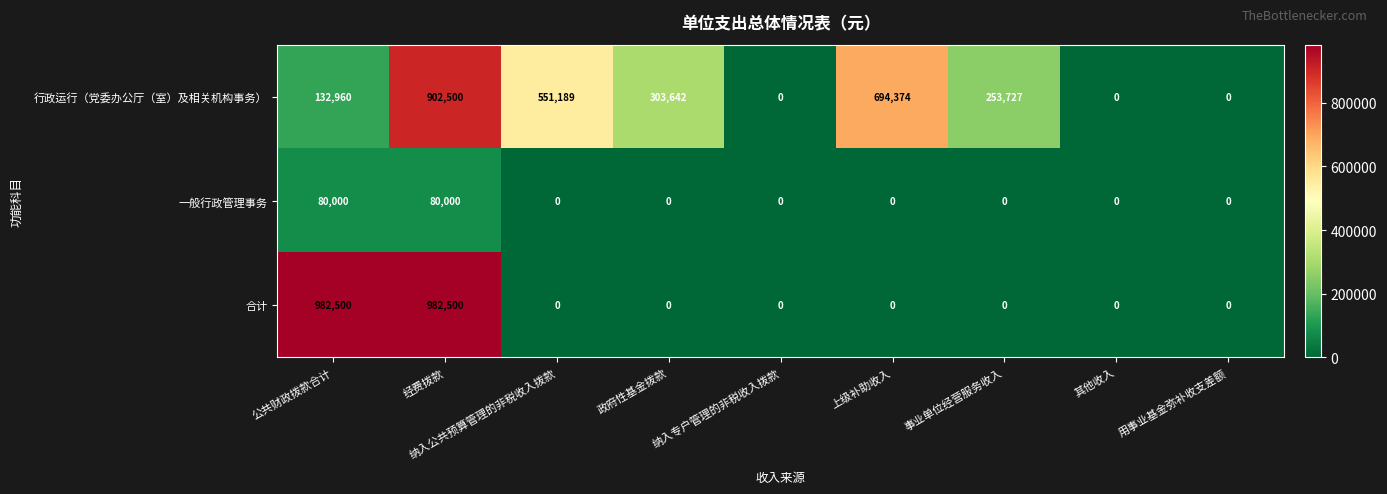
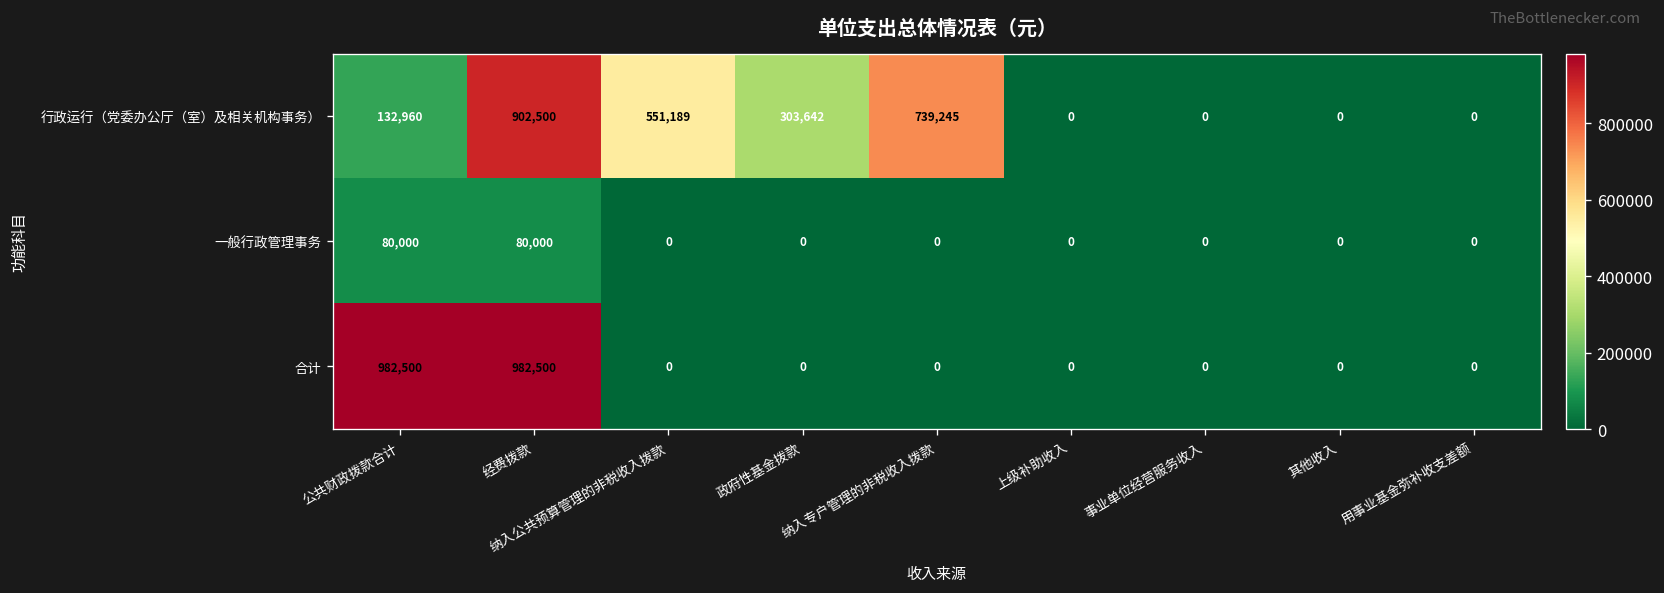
行政运行（党委办公厅（室）及相关机构事务）, 纳入专户管理的非税收入拨款: 0 -> 739,245
行政运行（党委办公厅（室）及相关机构事务）, 上级补助收入: 694,374 -> 0
行政运行（党委办公厅（室）及相关机构事务）, 事业单位经营服务收入: 253,727 -> 0
